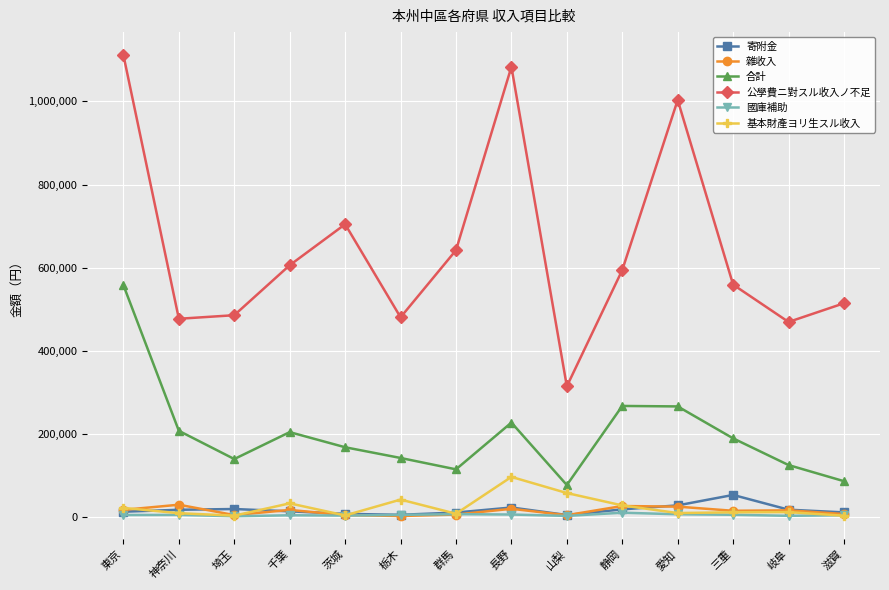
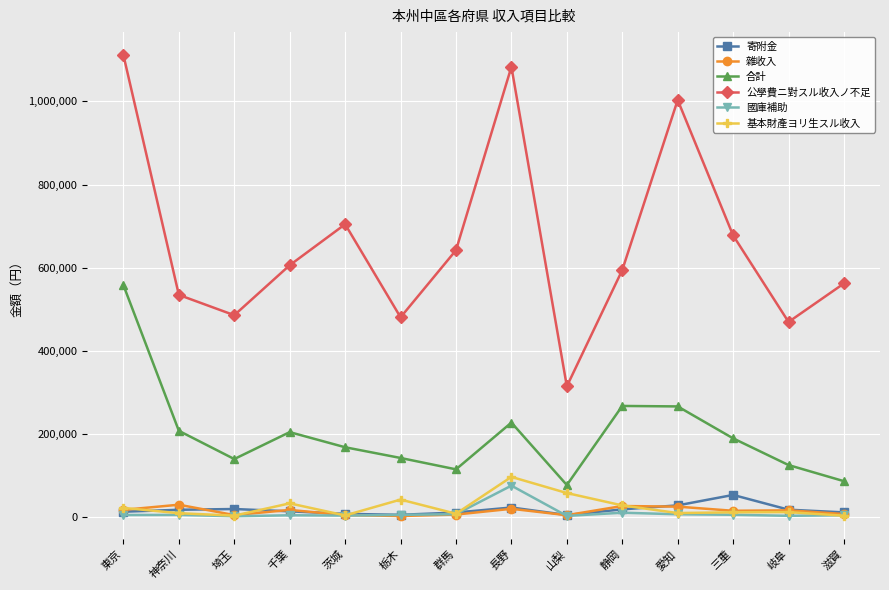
公學費ニ對スル收入ノ不足, 神奈川: 480,000 -> 530,000
國庫補助, 長野: 10,000 -> 80,000
公學費ニ對スル收入ノ不足, 三重: 560,000 -> 680,000
公學費ニ對スル收入ノ不足, 滋賀: 510,000 -> 560,000
